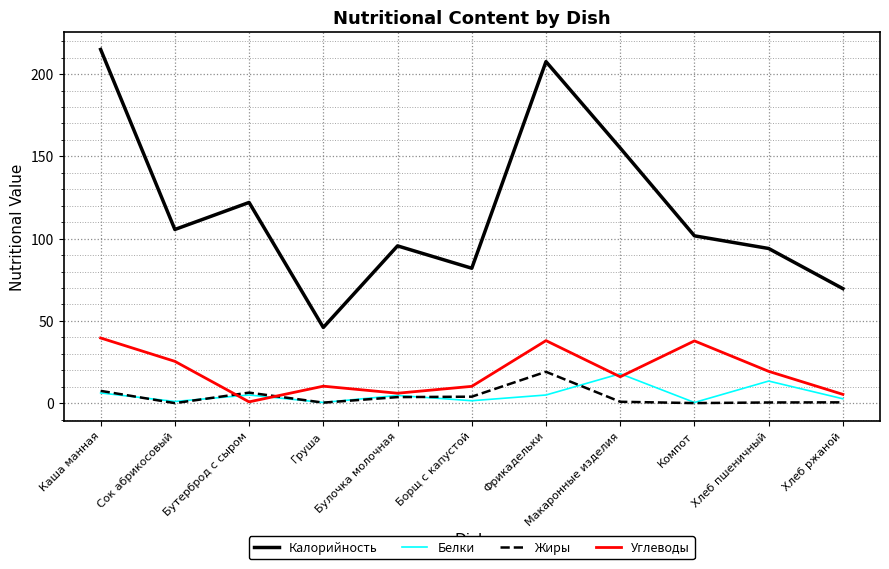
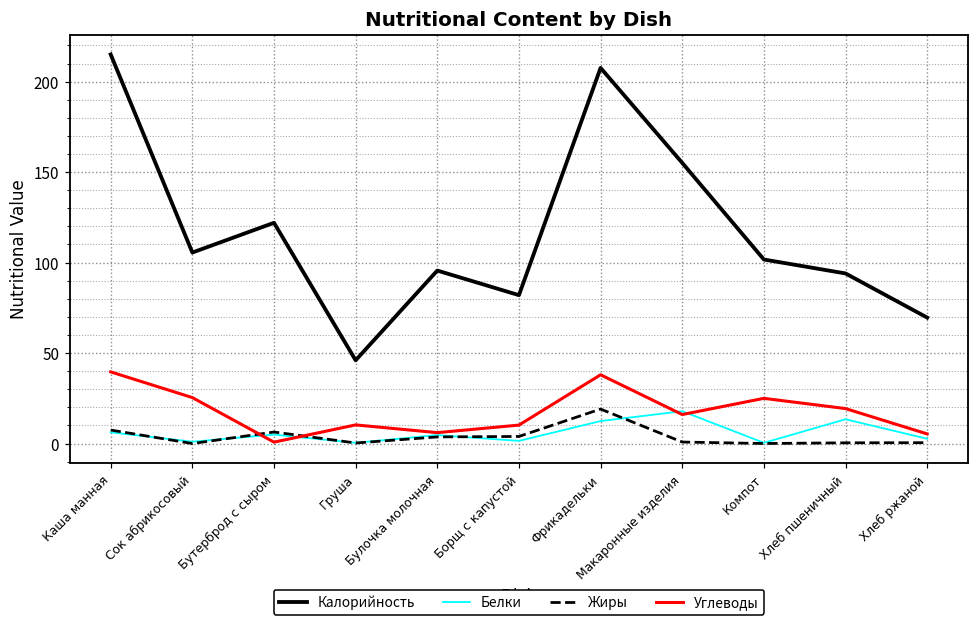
Белки, Фрикадельки: 5 -> 12
Углеводы, Компот: 38 -> 25
